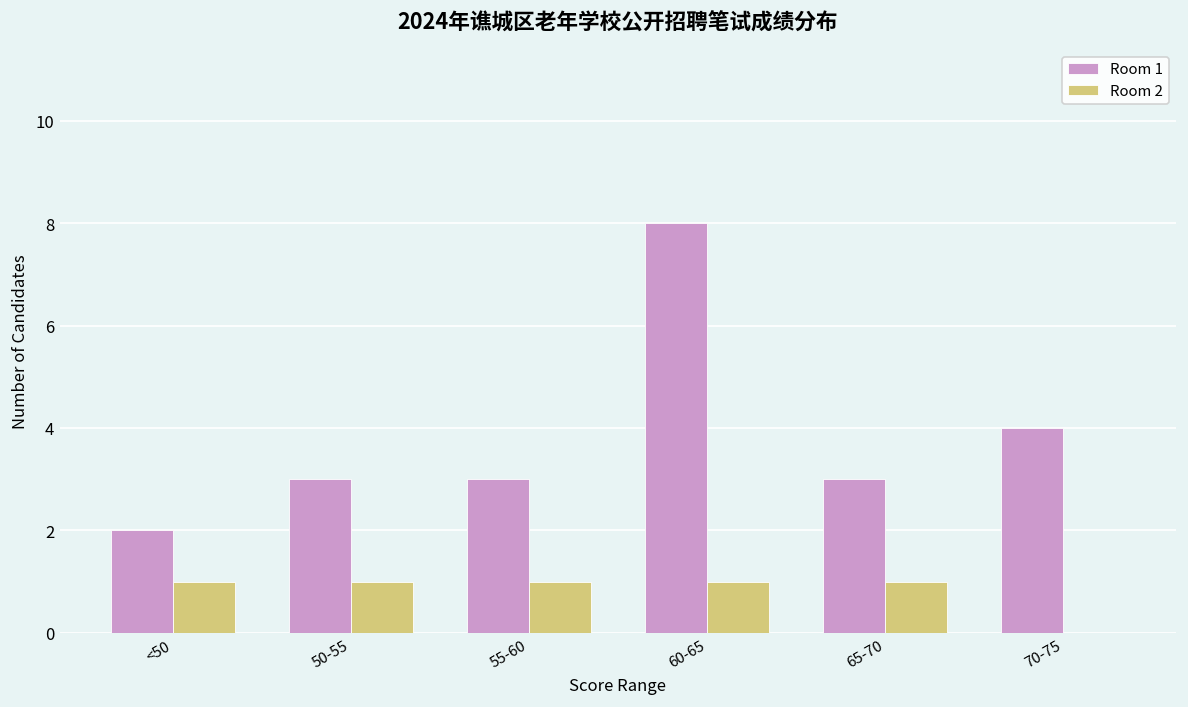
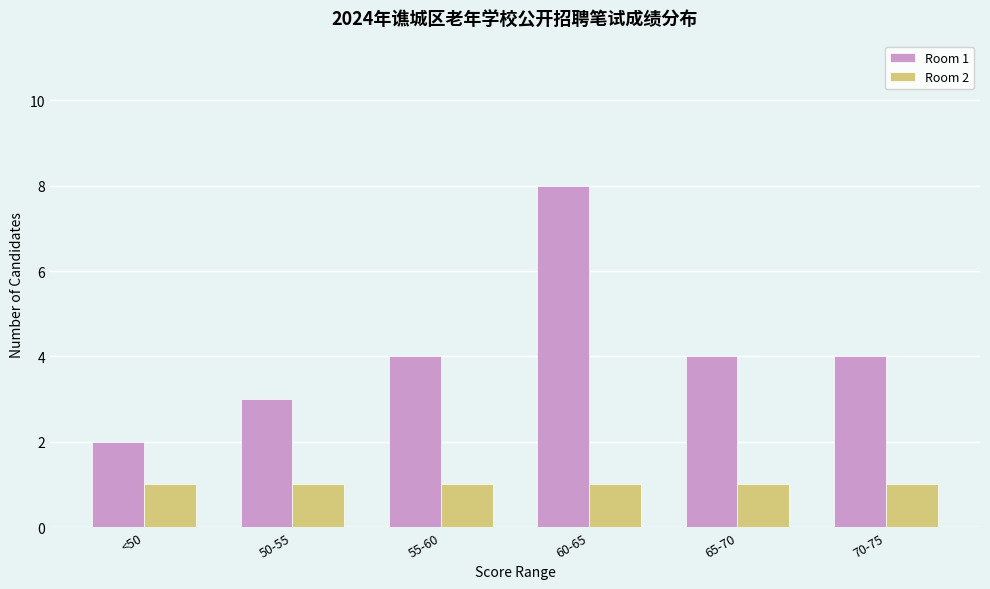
Room 1, 55-60: 3 -> 4
Room 1, 65-70: 3 -> 4
Room 2, 70-75: 0 -> 1
